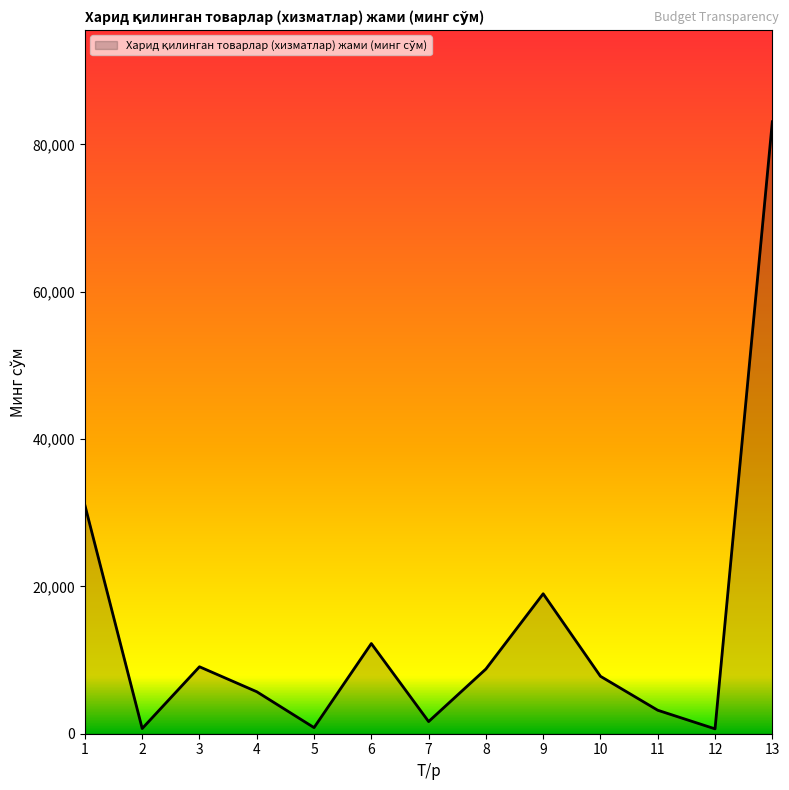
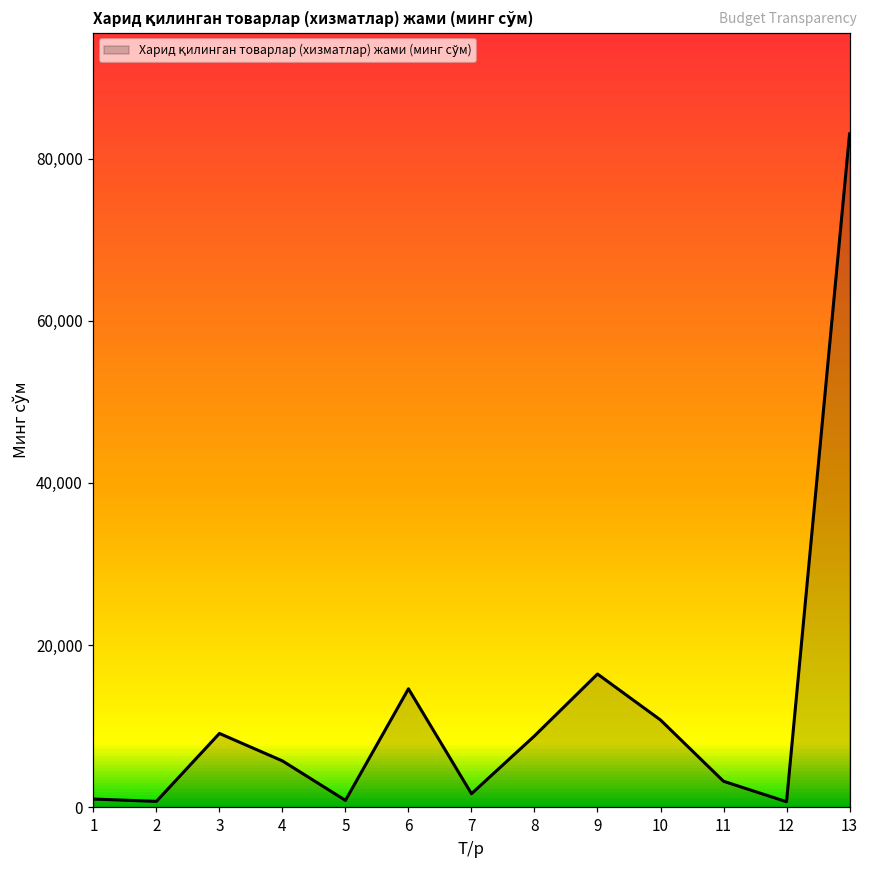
1: 31,000 -> 1,000
6: 12,000 -> 15,000
9: 19,000 -> 16,000
10: 8,000 -> 11,000
